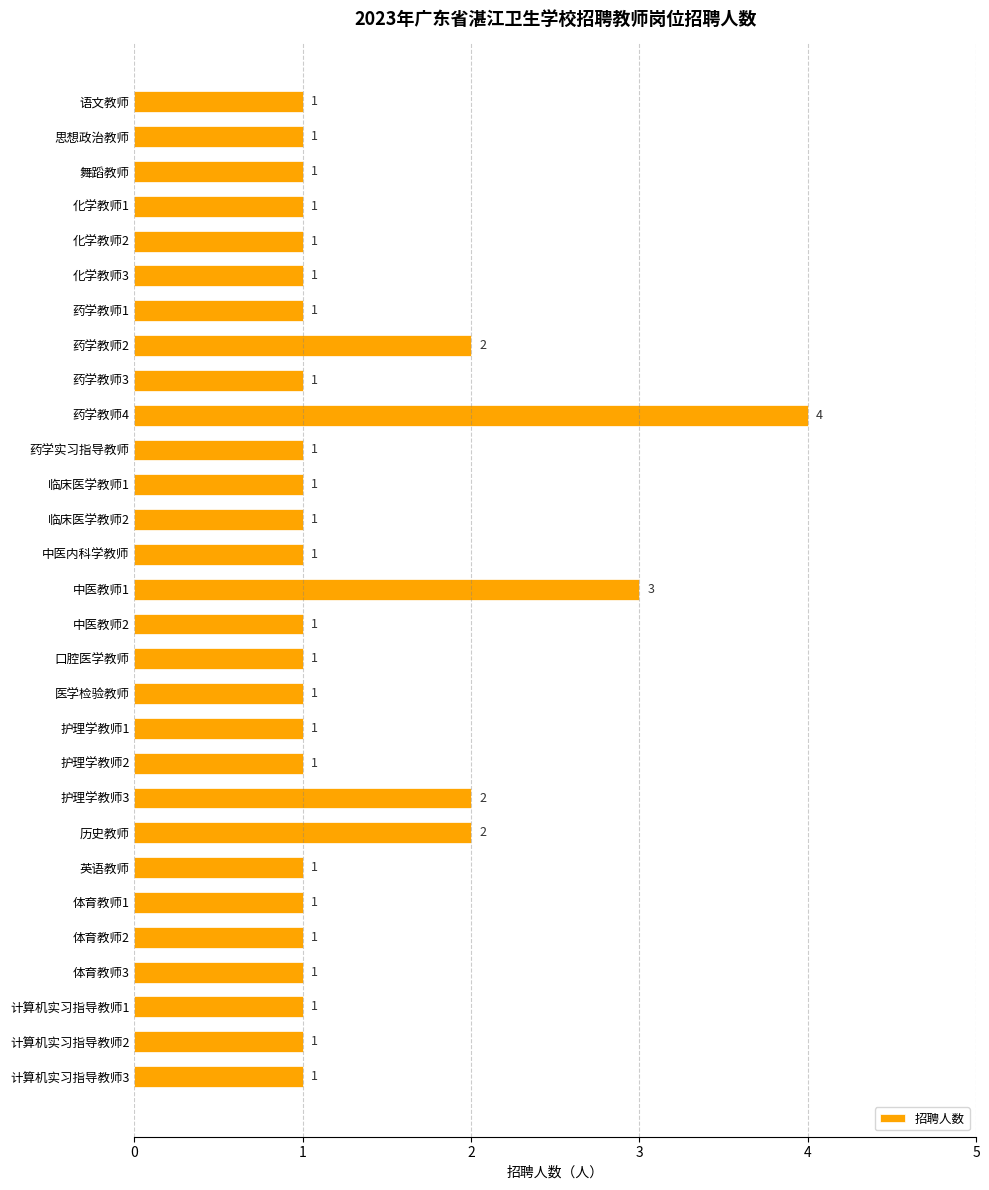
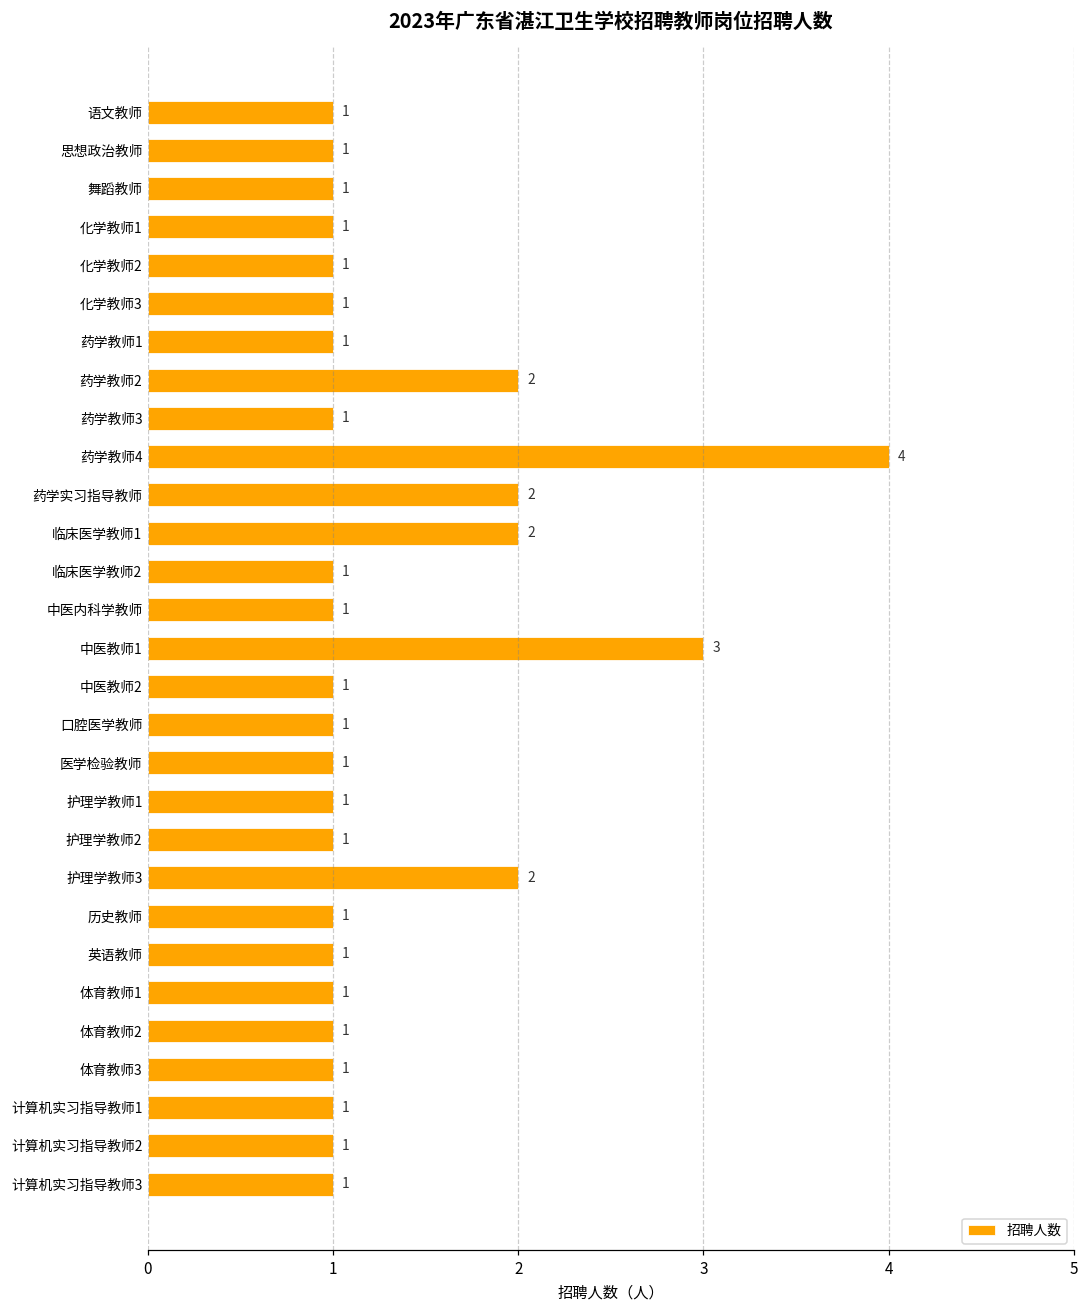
药学实习指导教师: 1 -> 2
临床医学教师1: 1 -> 2
历史教师: 2 -> 1
